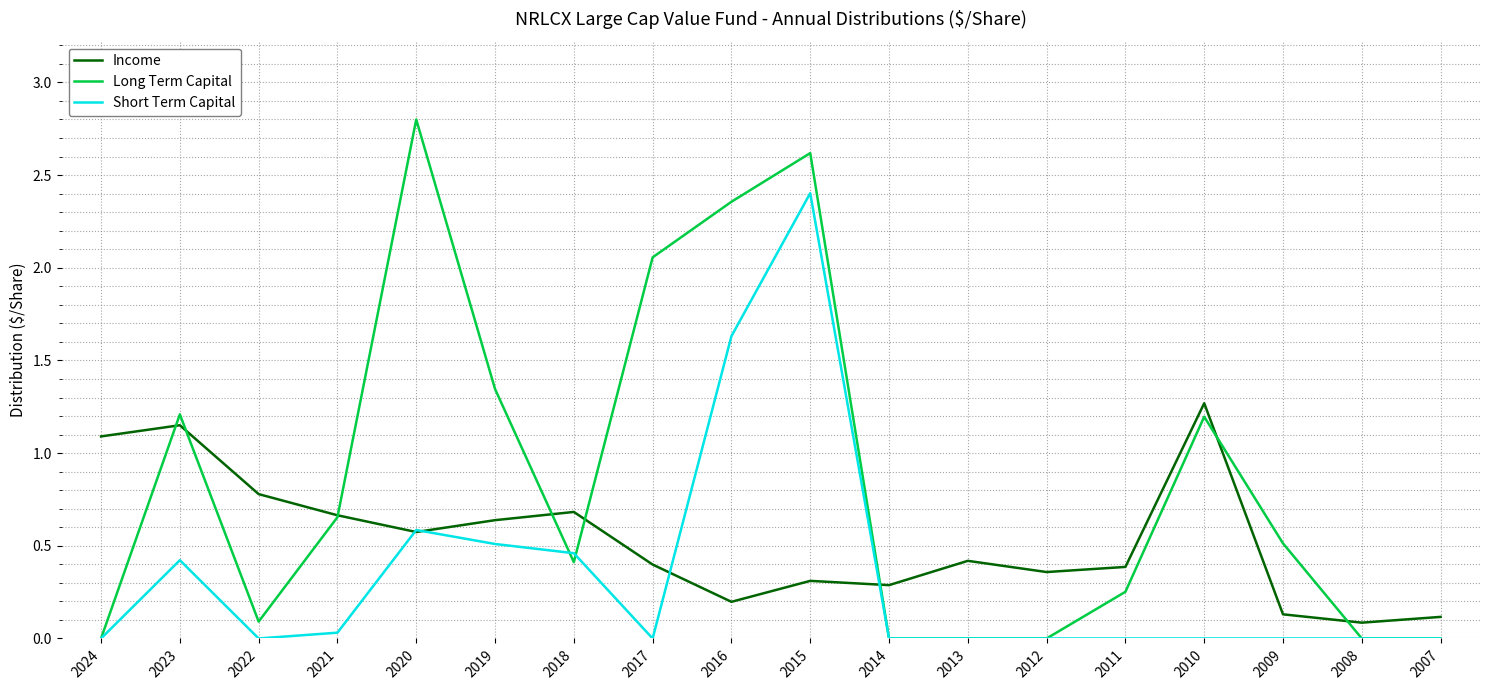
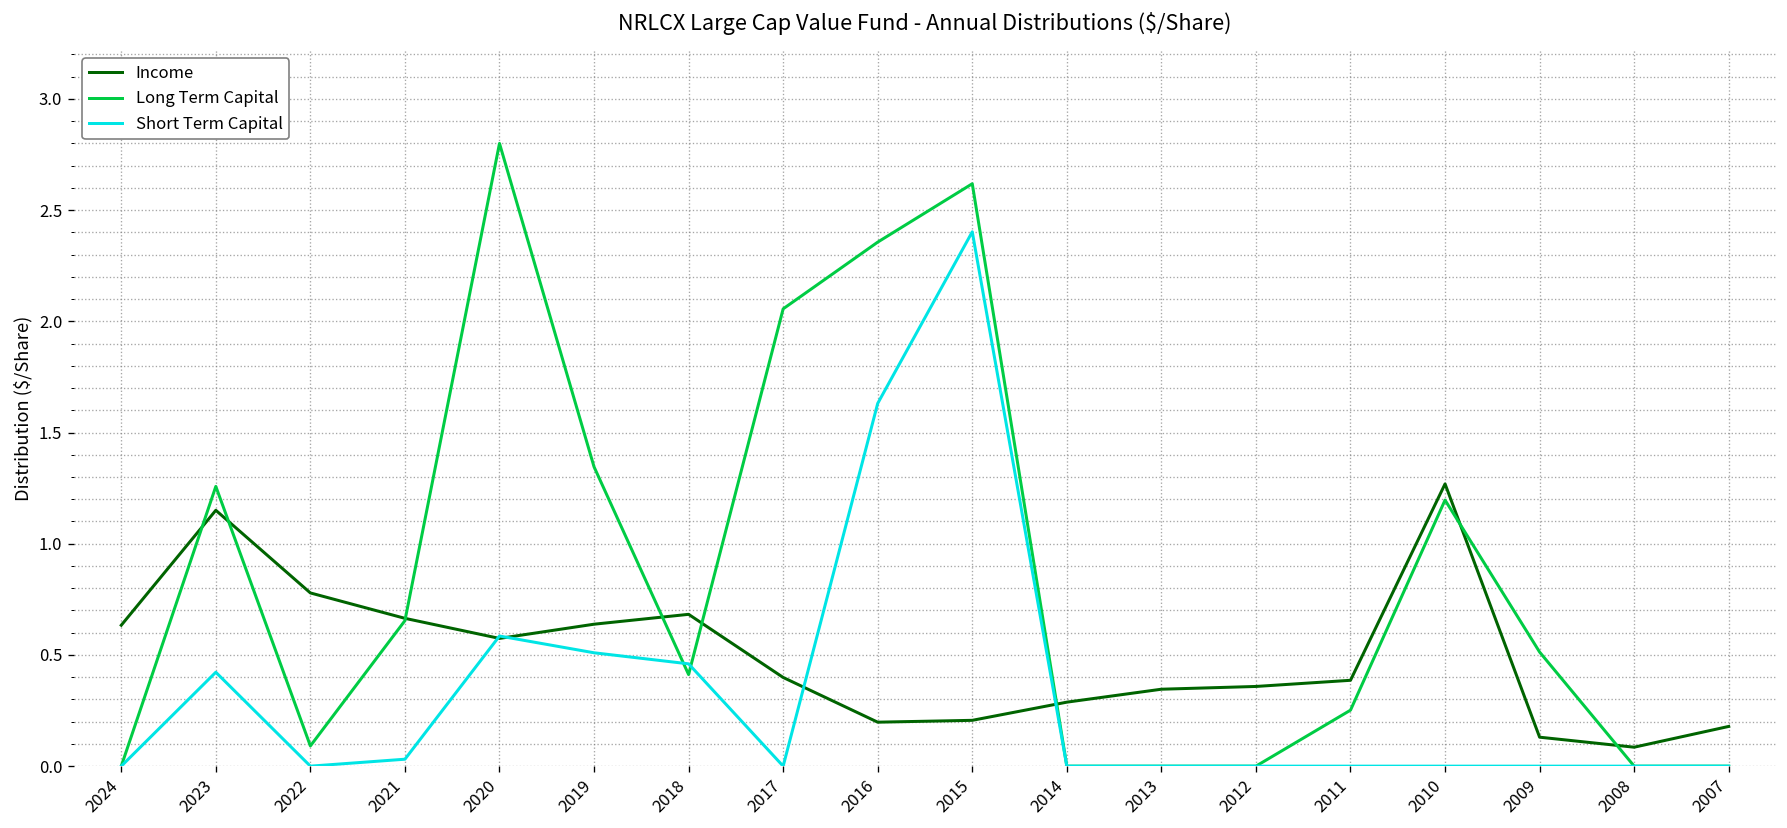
Income, 2024: 1.09 -> 0.63
Long Term Capital, 2023: 1.21 -> 1.26
Income, 2015: 0.31 -> 0.21
Income, 2013: 0.42 -> 0.35
Income, 2007: 0.12 -> 0.18
